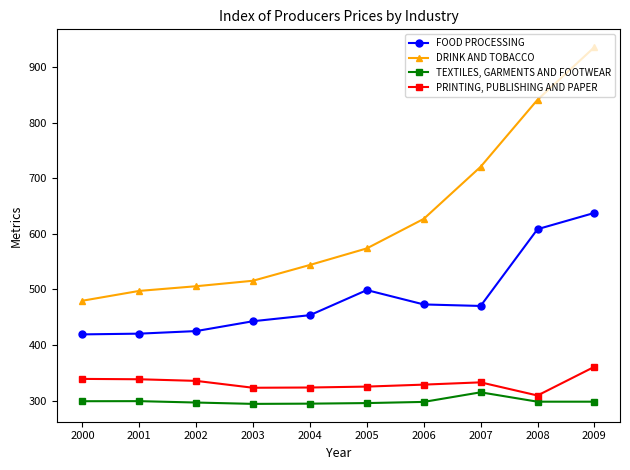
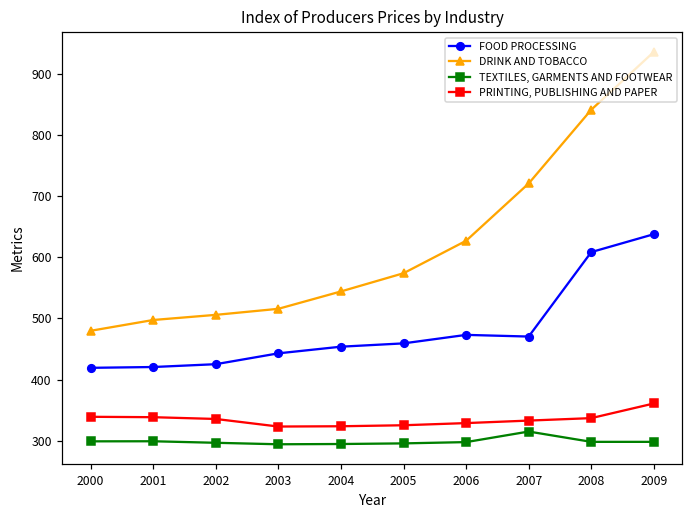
FOOD PROCESSING, 2005: 500 -> 460
PRINTING, PUBLISHING AND PAPER, 2008: 310 -> 340
